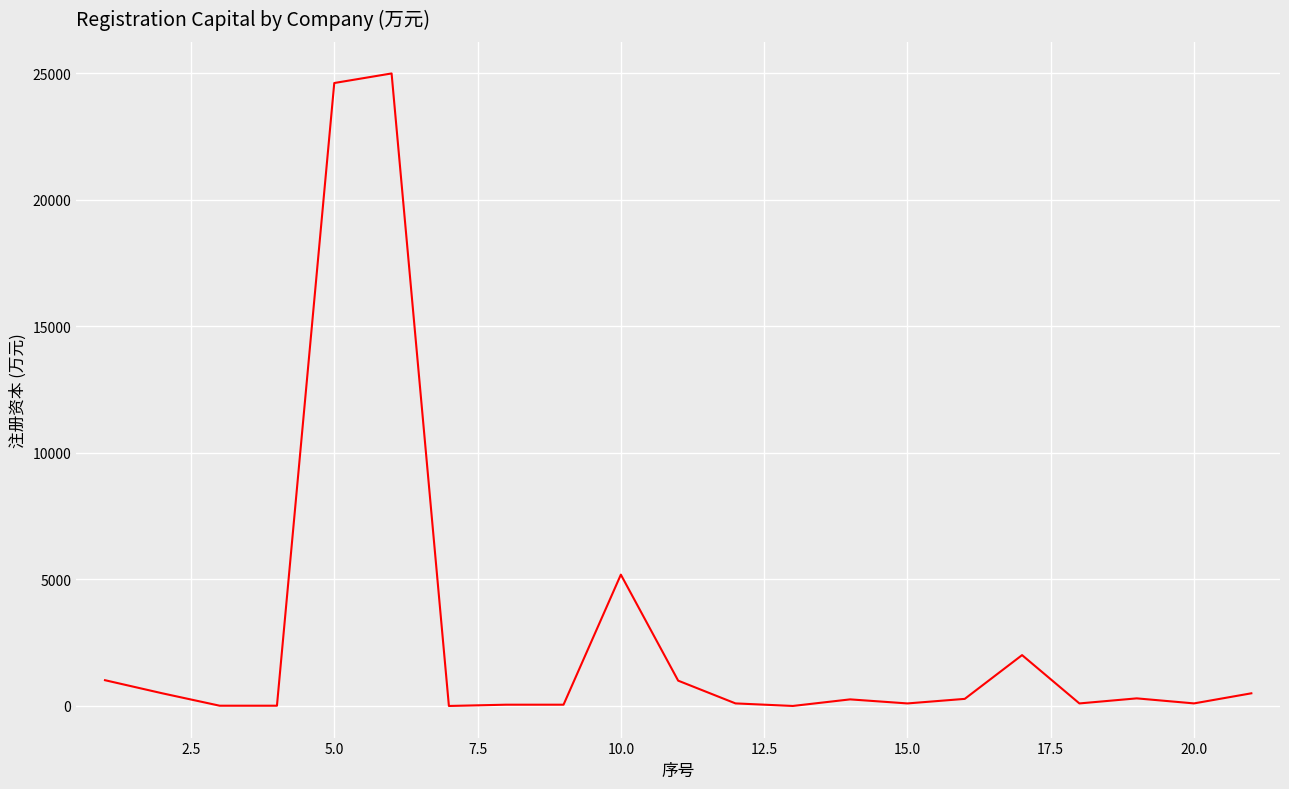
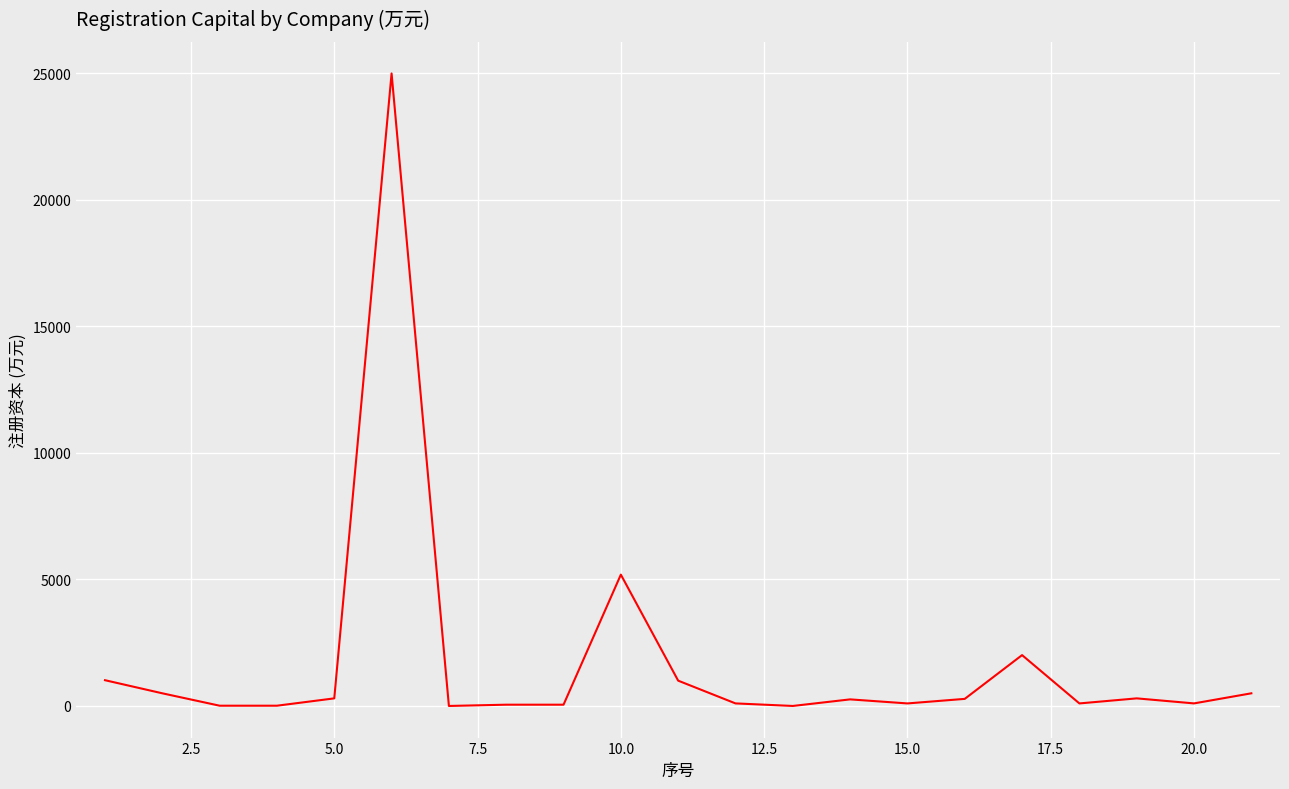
5.0: 24600 -> 300
